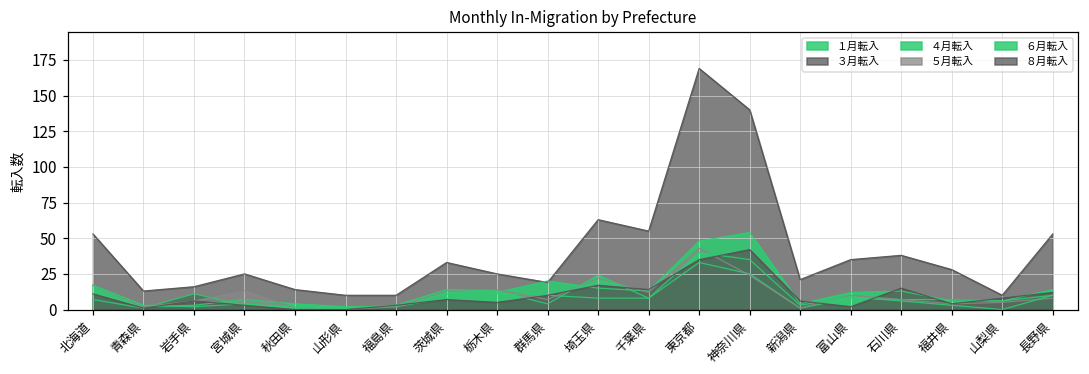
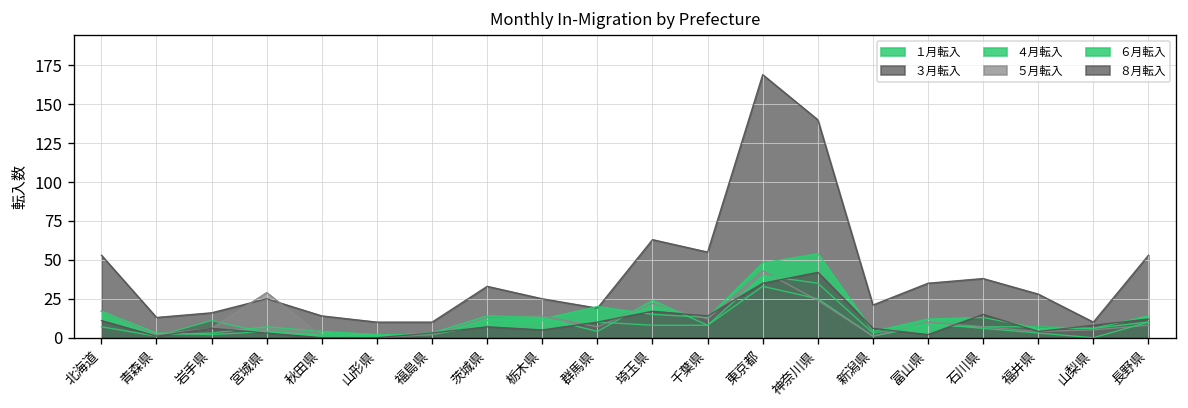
５月転入, 宮城県: 13 -> 29
